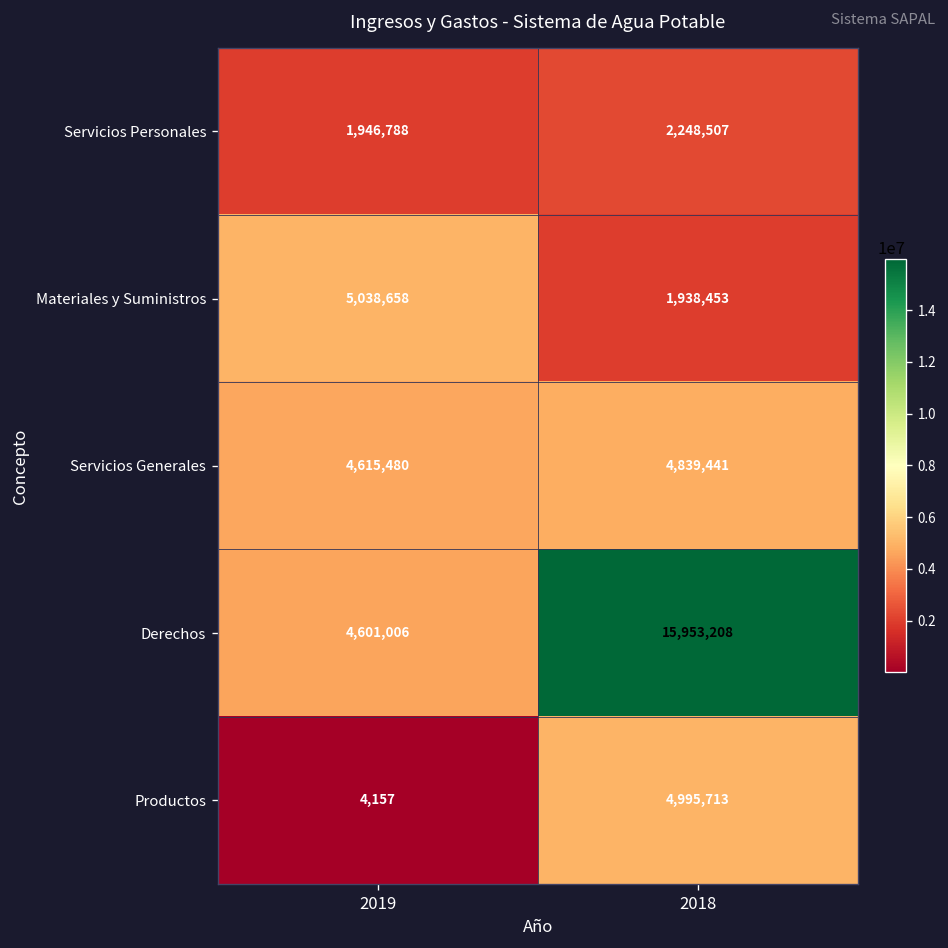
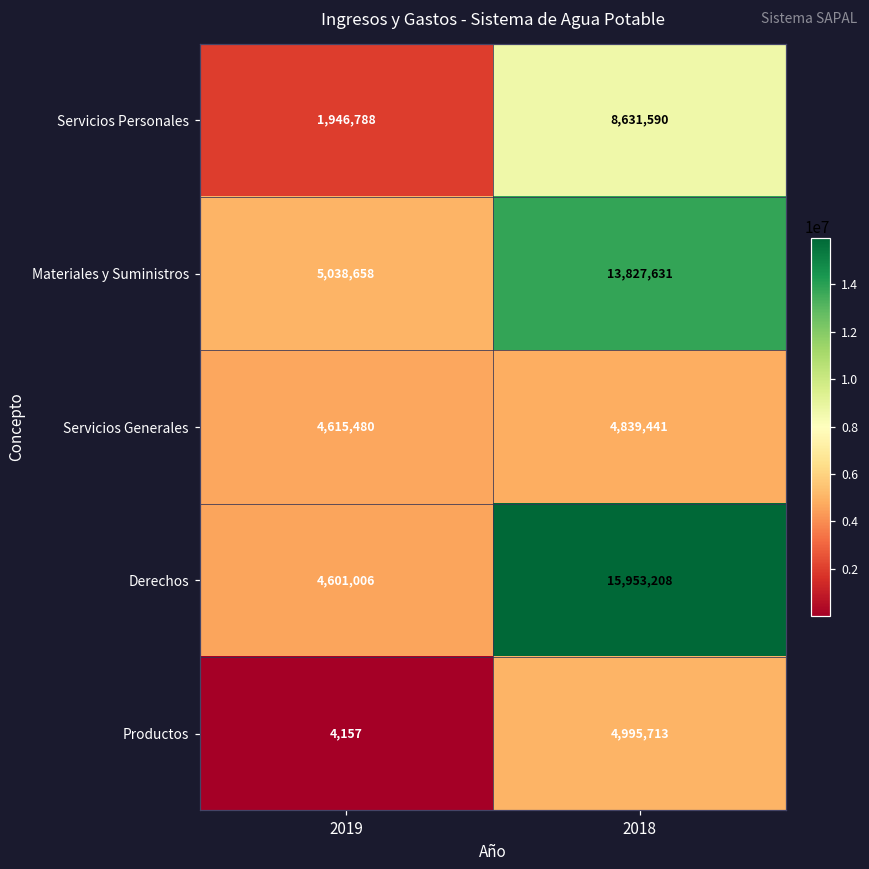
Servicios Personales, 2018: 2,248,507 -> 8,631,590
Materiales y Suministros, 2018: 1,938,453 -> 13,827,631
